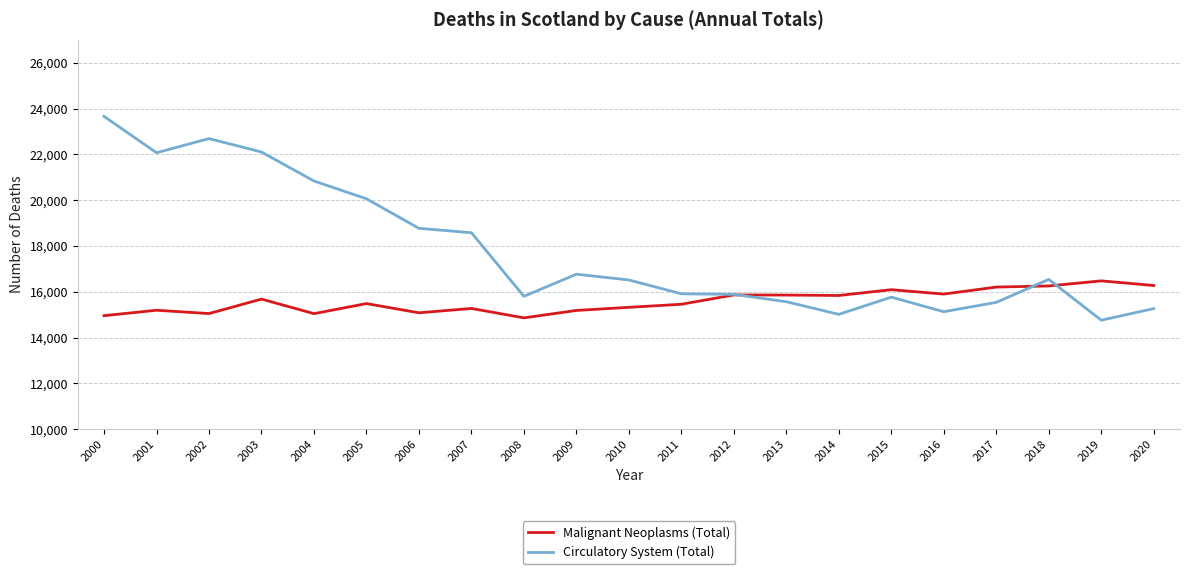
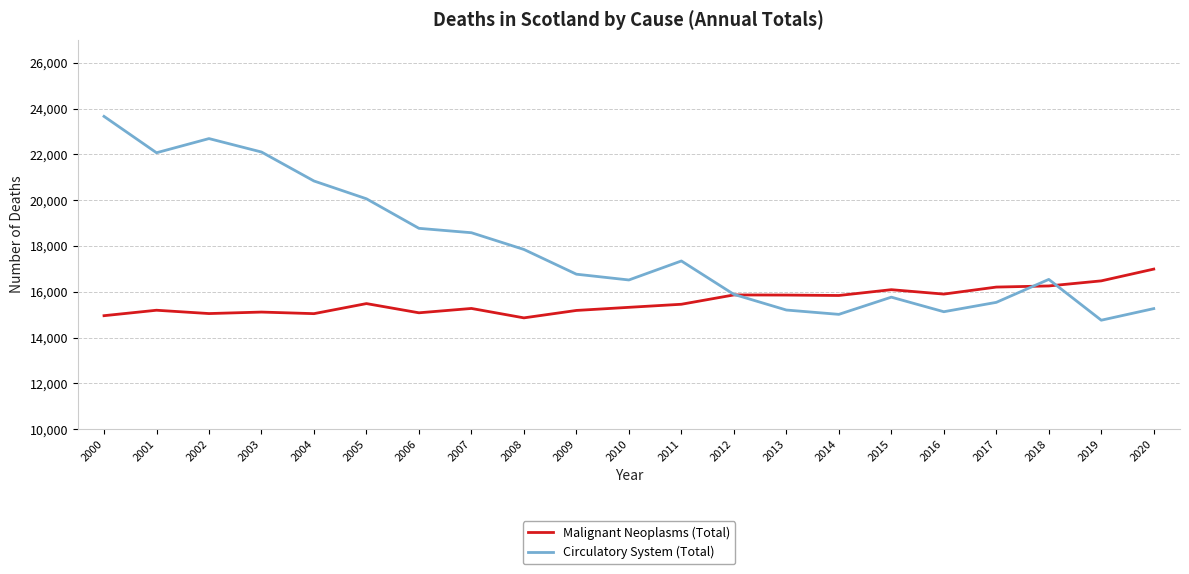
Malignant Neoplasms (Total), 2003: 15,700 -> 15,100
Circulatory System (Total), 2008: 15,800 -> 17,800
Circulatory System (Total), 2011: 15,900 -> 17,300
Circulatory System (Total), 2013: 15,600 -> 15,200
Malignant Neoplasms (Total), 2020: 16,300 -> 17,000
